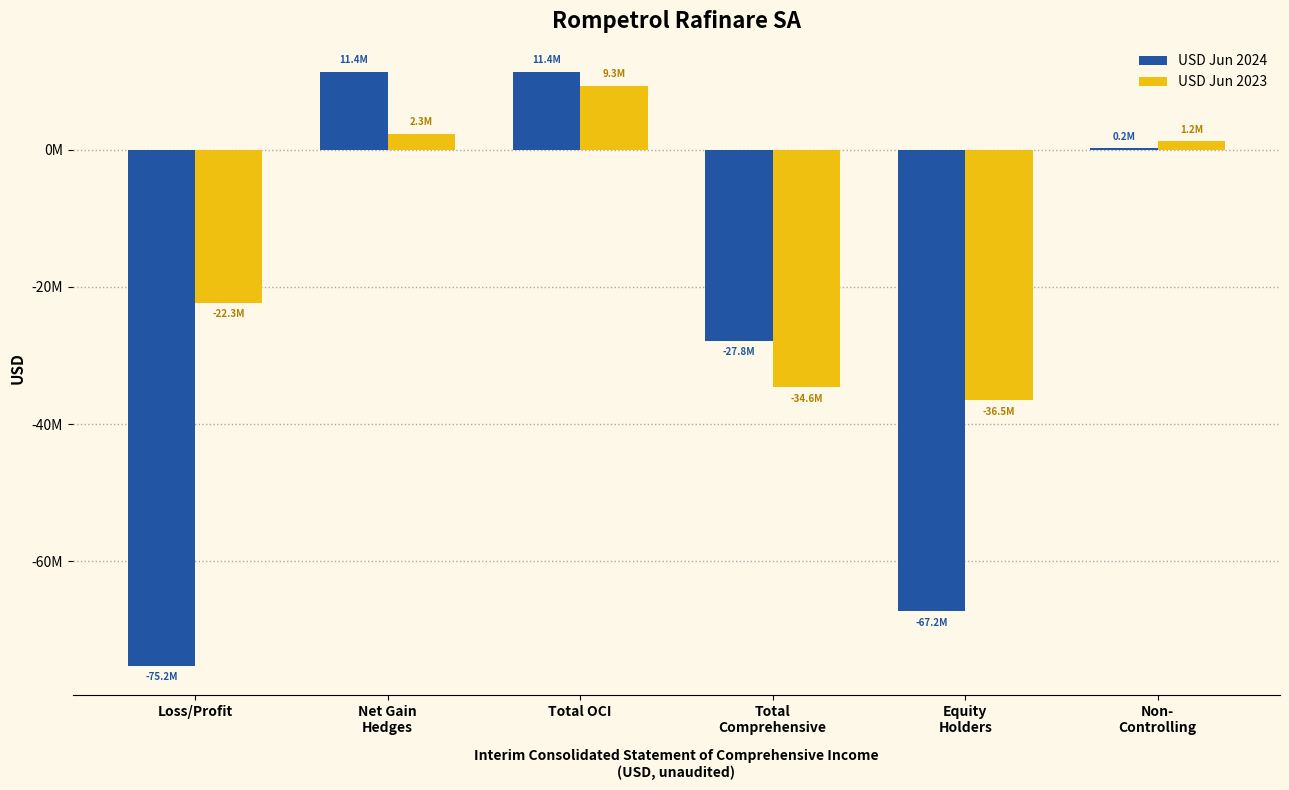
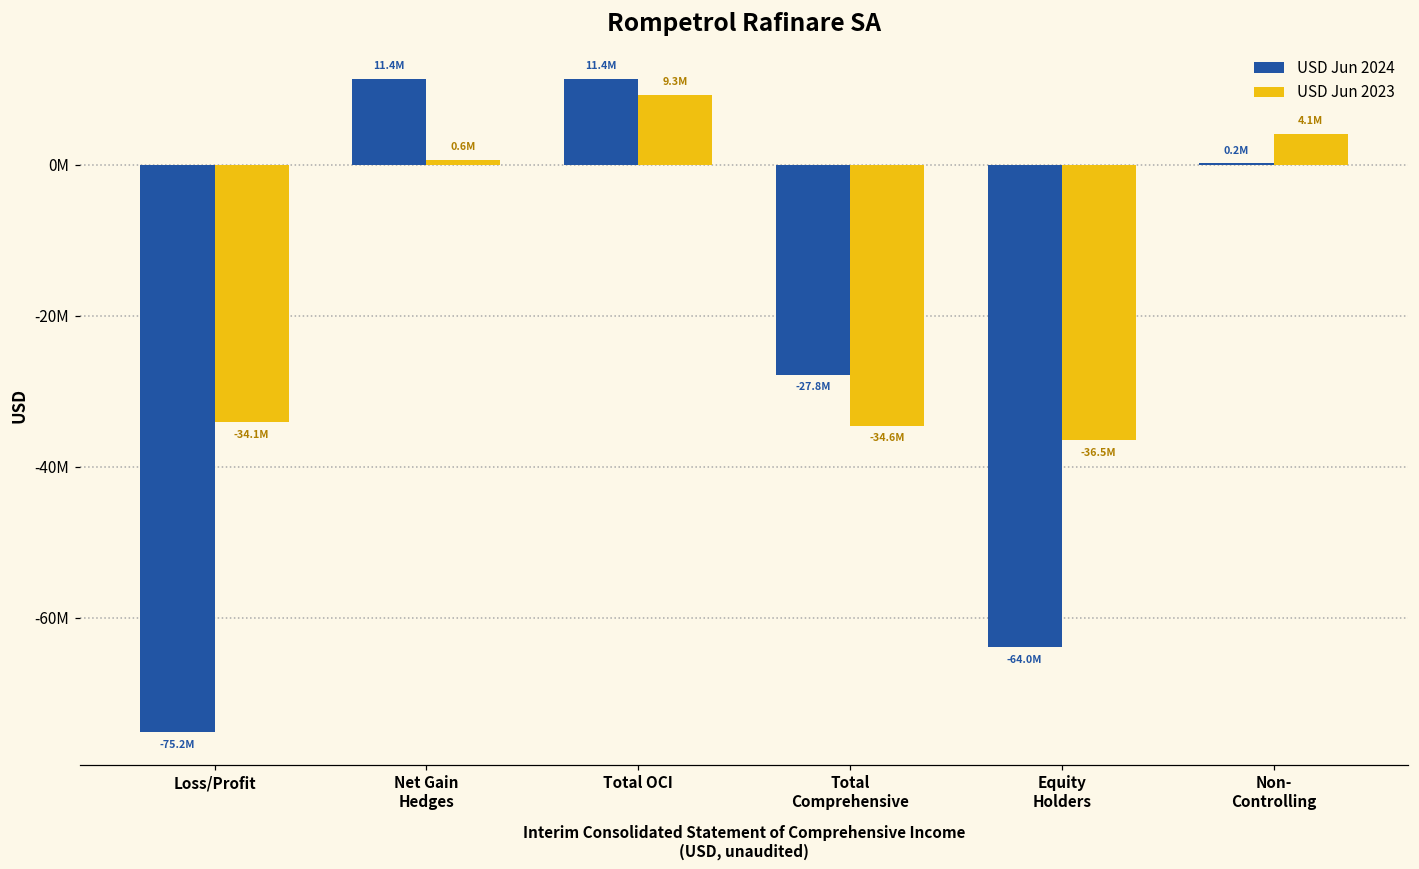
USD Jun 2023, Loss/Profit: -22.3M -> -34.1M
USD Jun 2023, Net Gain Hedges: 2.3M -> 0.6M
USD Jun 2024, Equity Holders: -67.2M -> -64.0M
USD Jun 2023, Non- Controlling: 1.2M -> 4.1M
